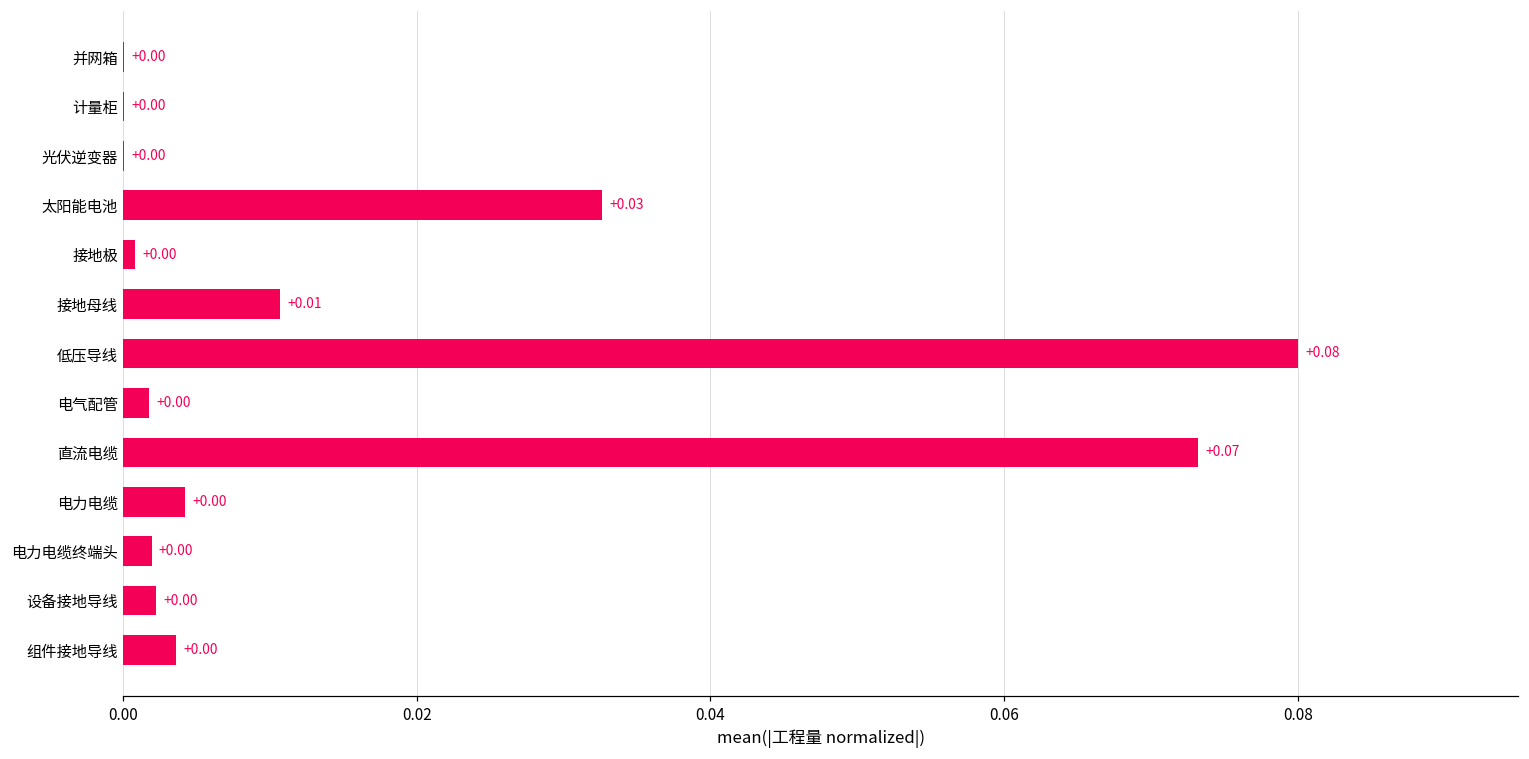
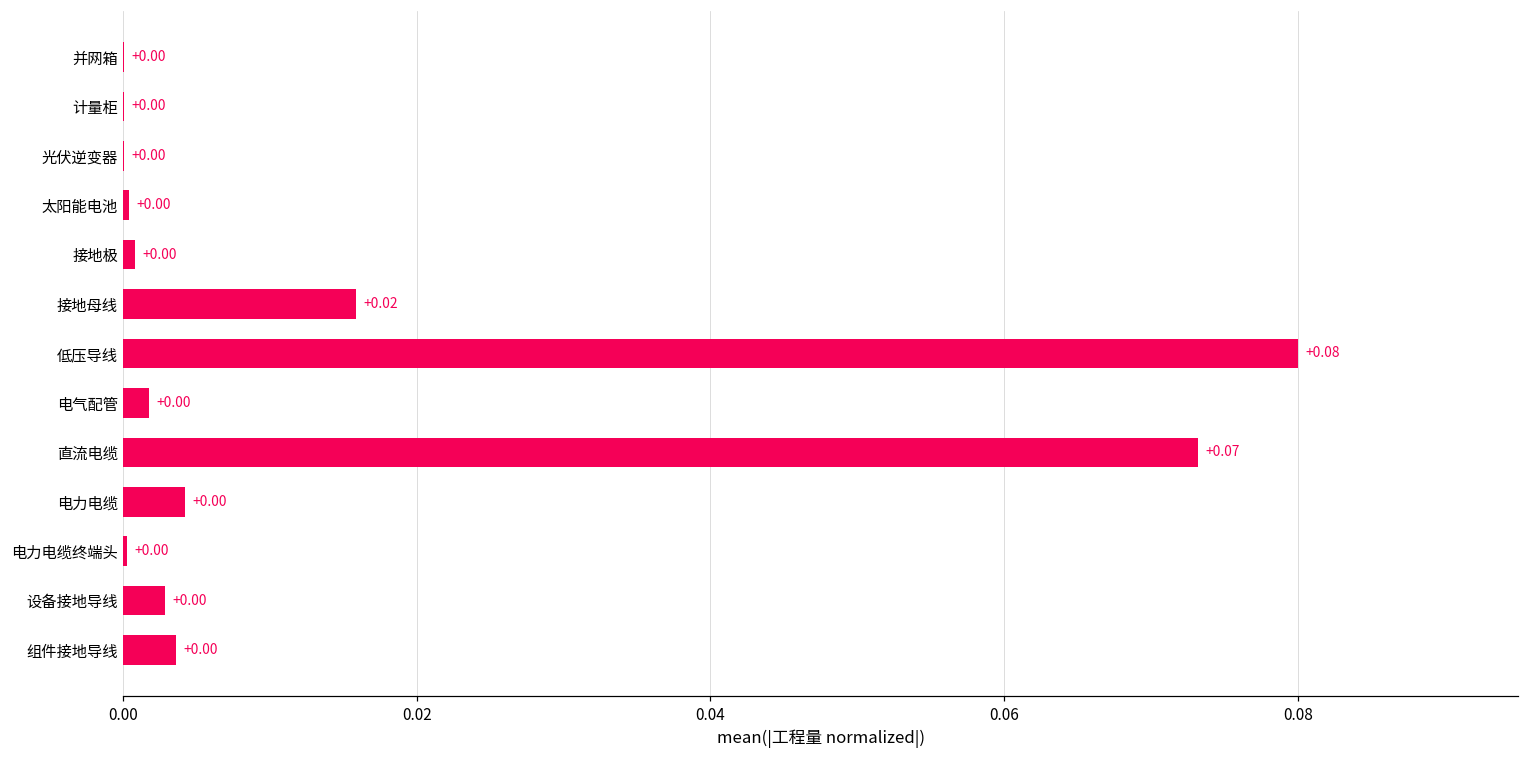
太阳能电池: +0.03 -> +0.00
接地母线: +0.01 -> +0.02
电力电缆终端头: 0.0019 -> 0.0003
设备接地导线: 0.0022 -> 0.0029
